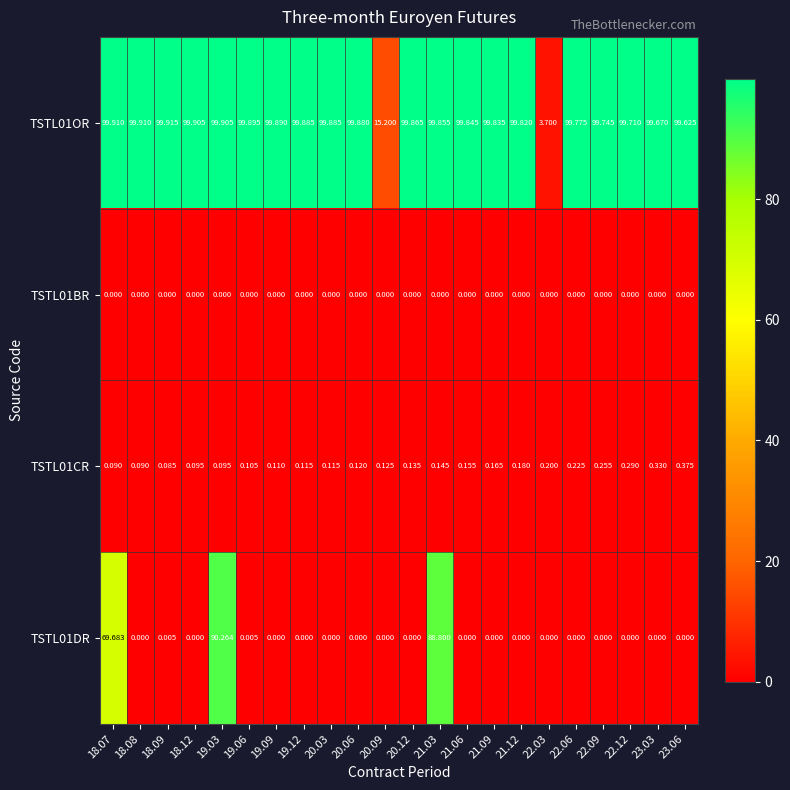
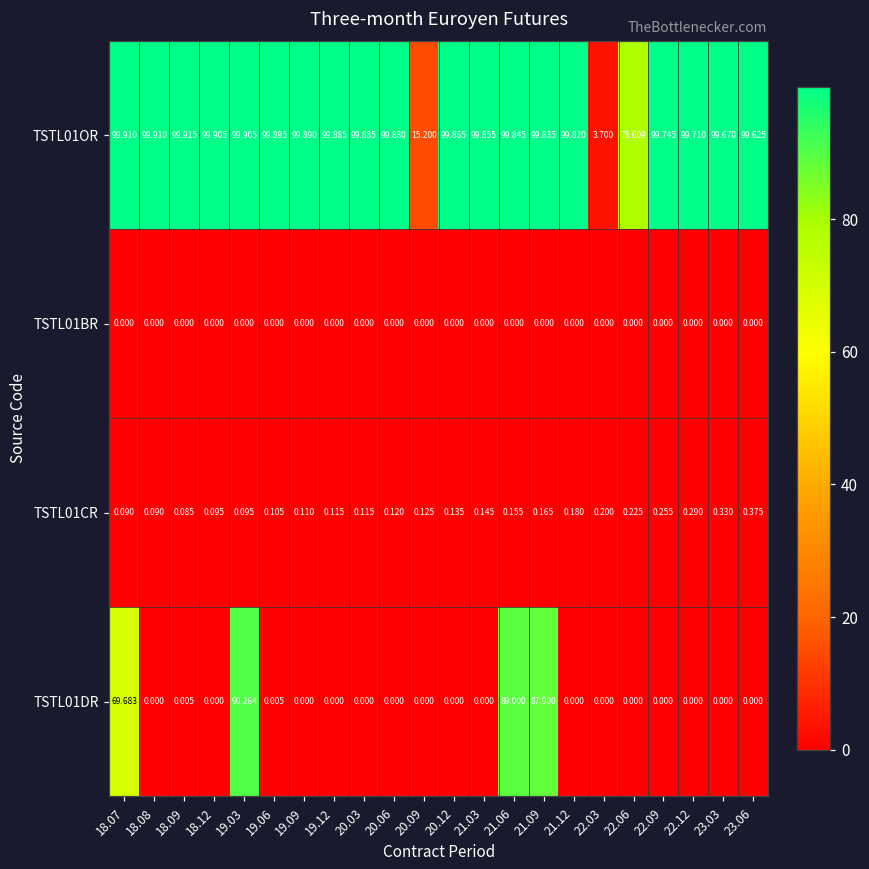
TSTL01OR, 22.06: 99.775 -> 78.609
TSTL01DR, 21.03: 88.800 -> 0.000
TSTL01DR, 21.06: 0.000 -> 89.000
TSTL01DR, 21.09: 0.000 -> 87.900
